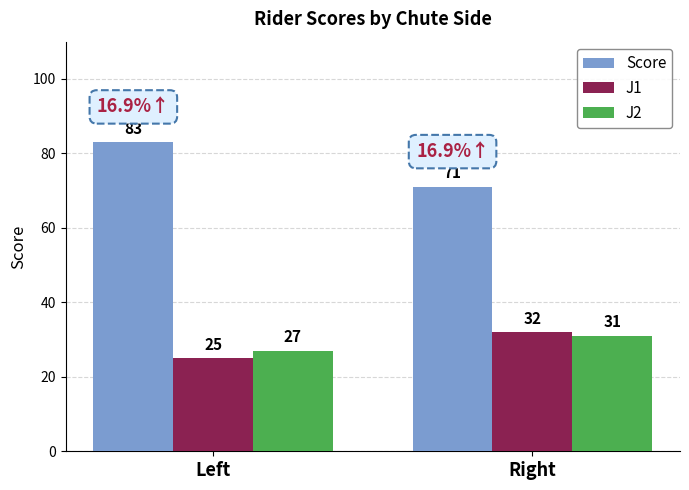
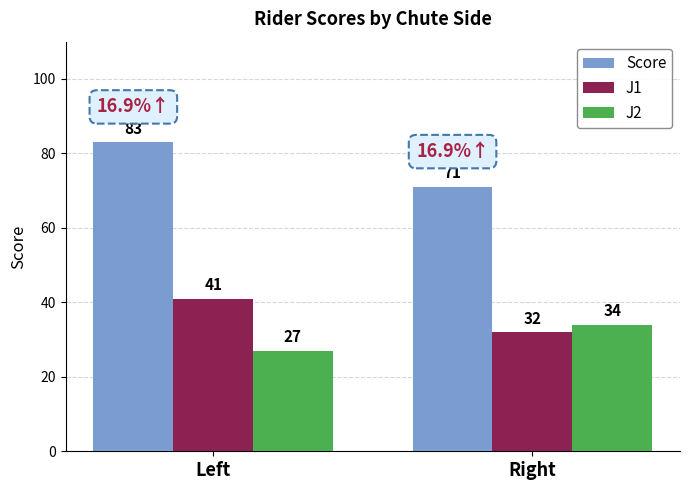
J1, Left: 25 -> 41
J2, Right: 31 -> 34
